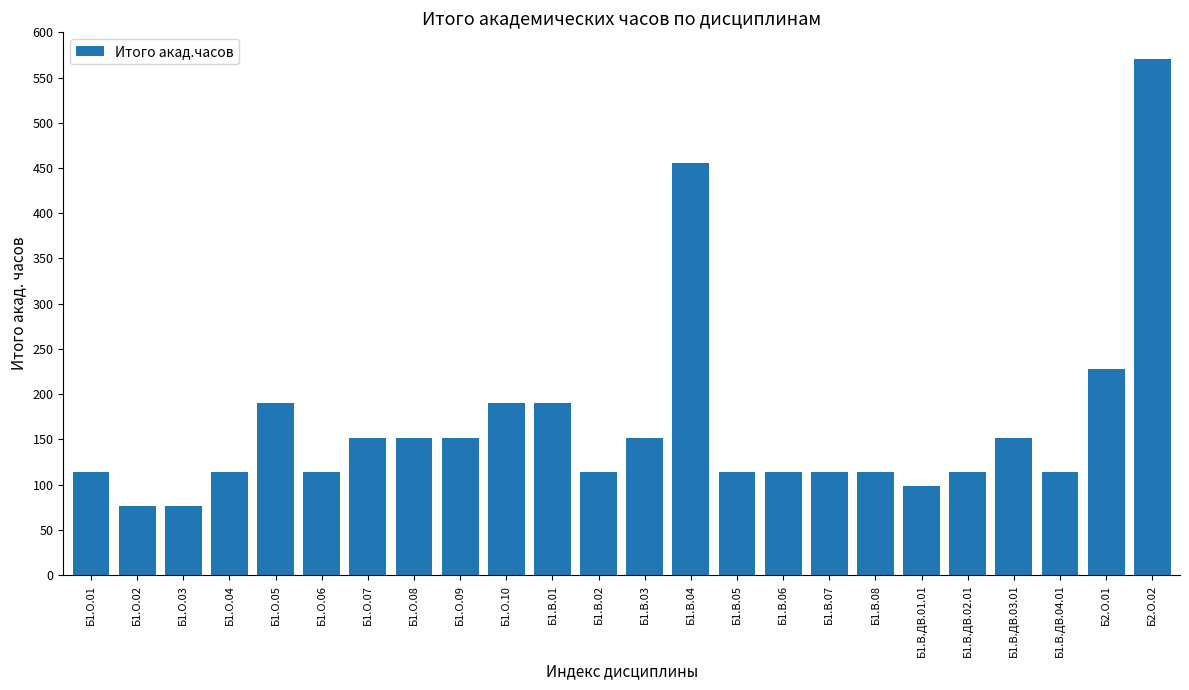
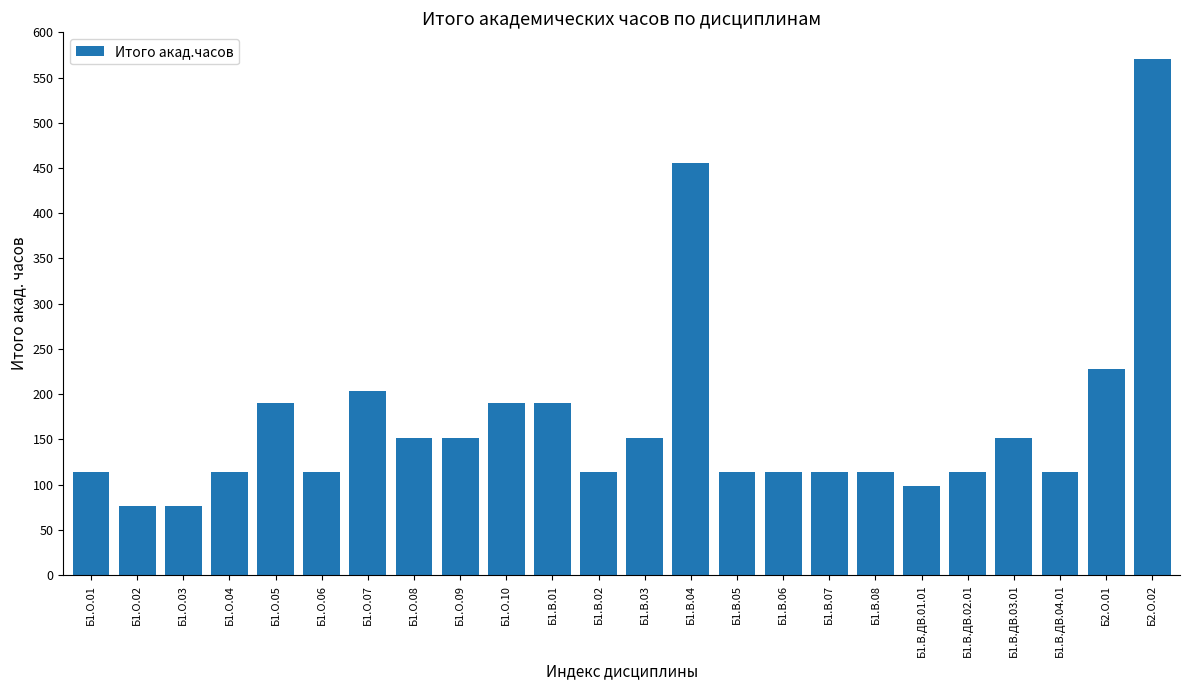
Б1.О.07: 150 -> 200
